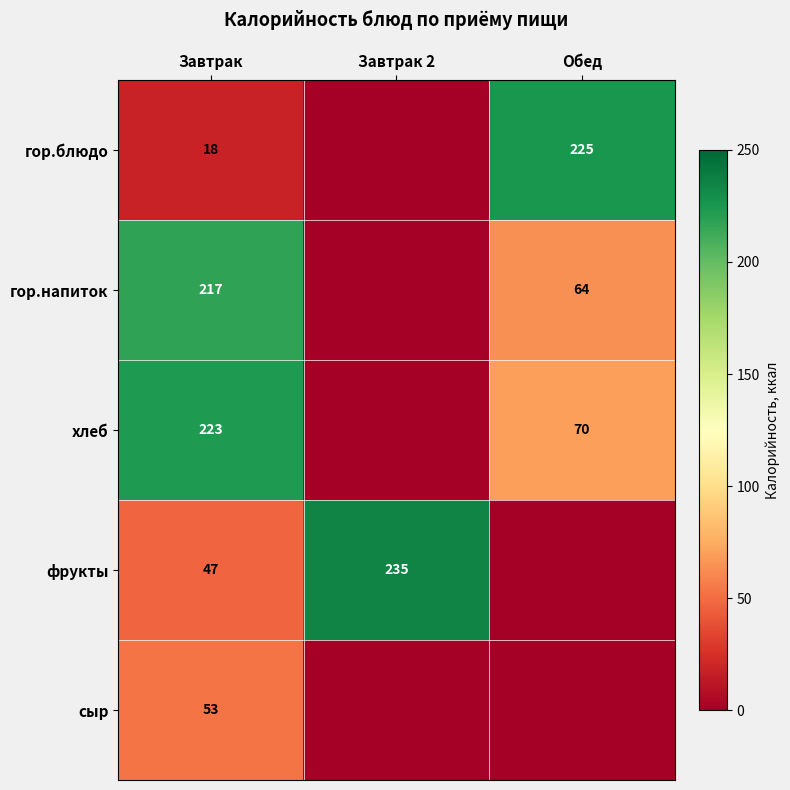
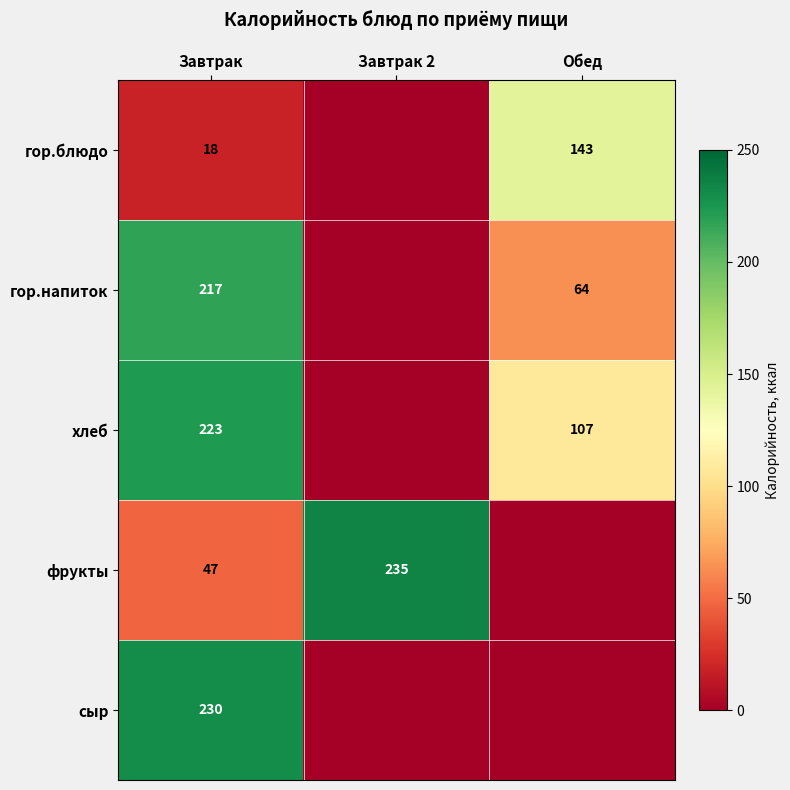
гор.блюдо, Обед: 225 -> 143
хлеб, Обед: 70 -> 107
сыр, Завтрак: 53 -> 230
